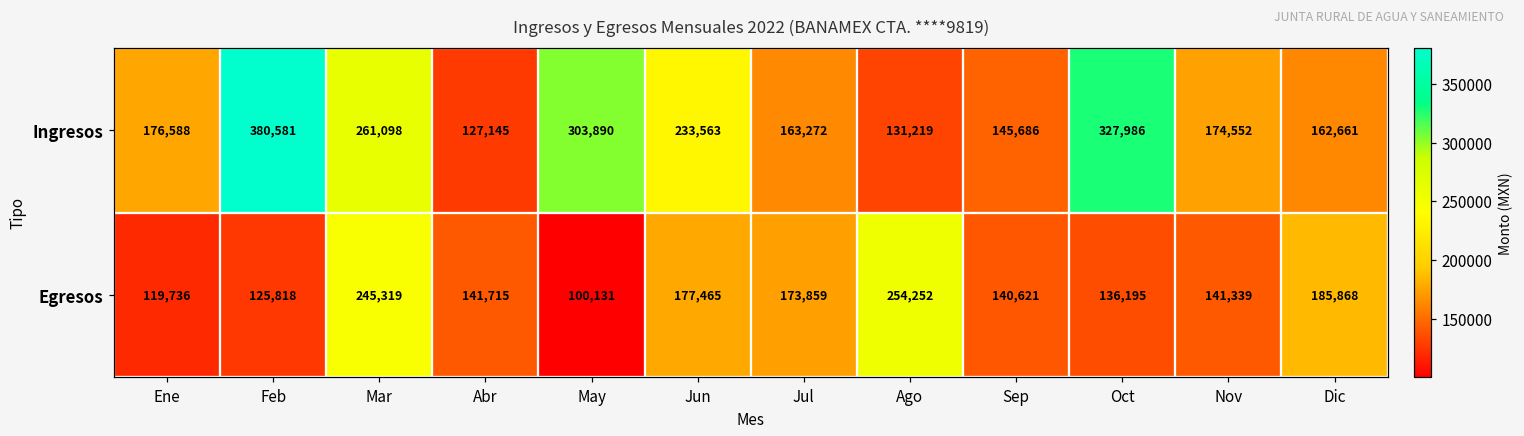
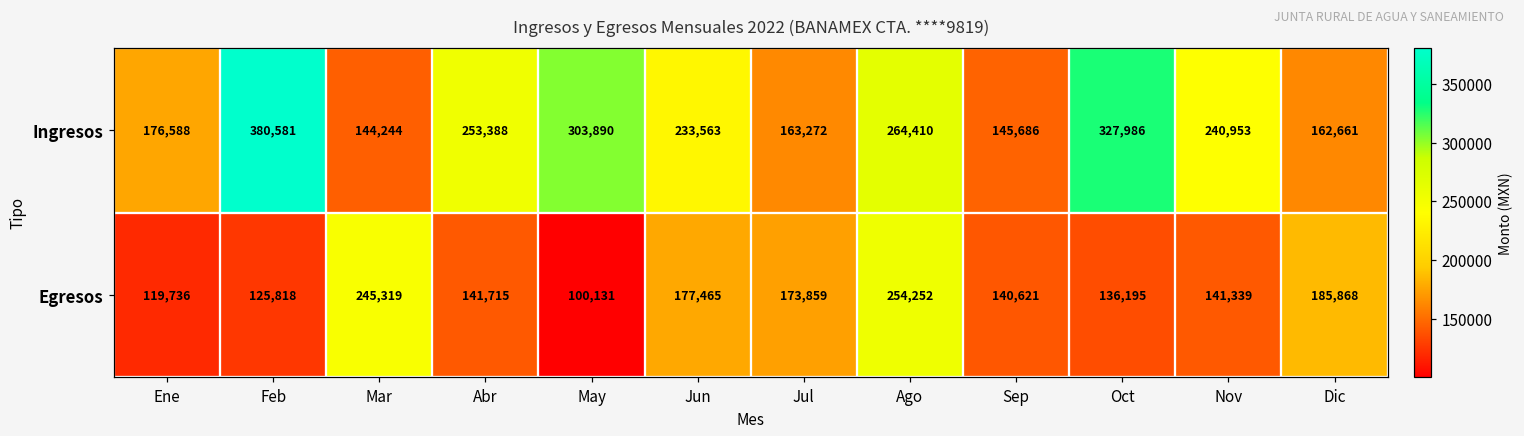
Ingresos, Mar: 261,098 -> 144,244
Ingresos, Abr: 127,145 -> 253,388
Ingresos, Ago: 131,219 -> 264,410
Ingresos, Nov: 174,552 -> 240,953
